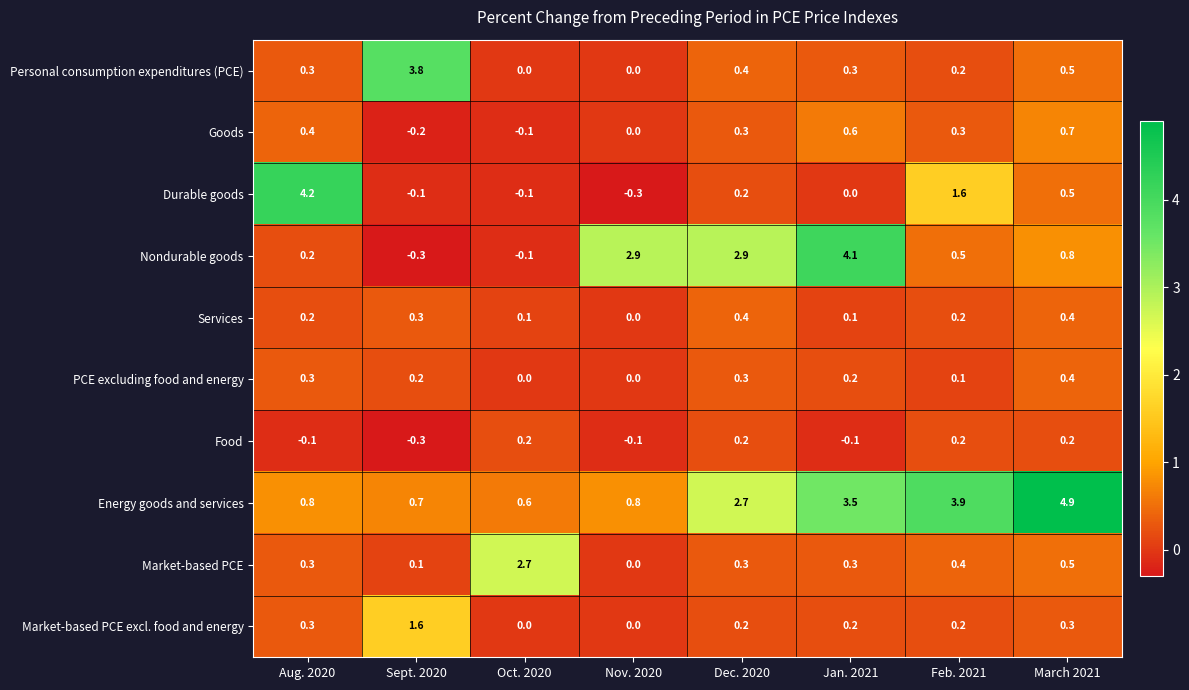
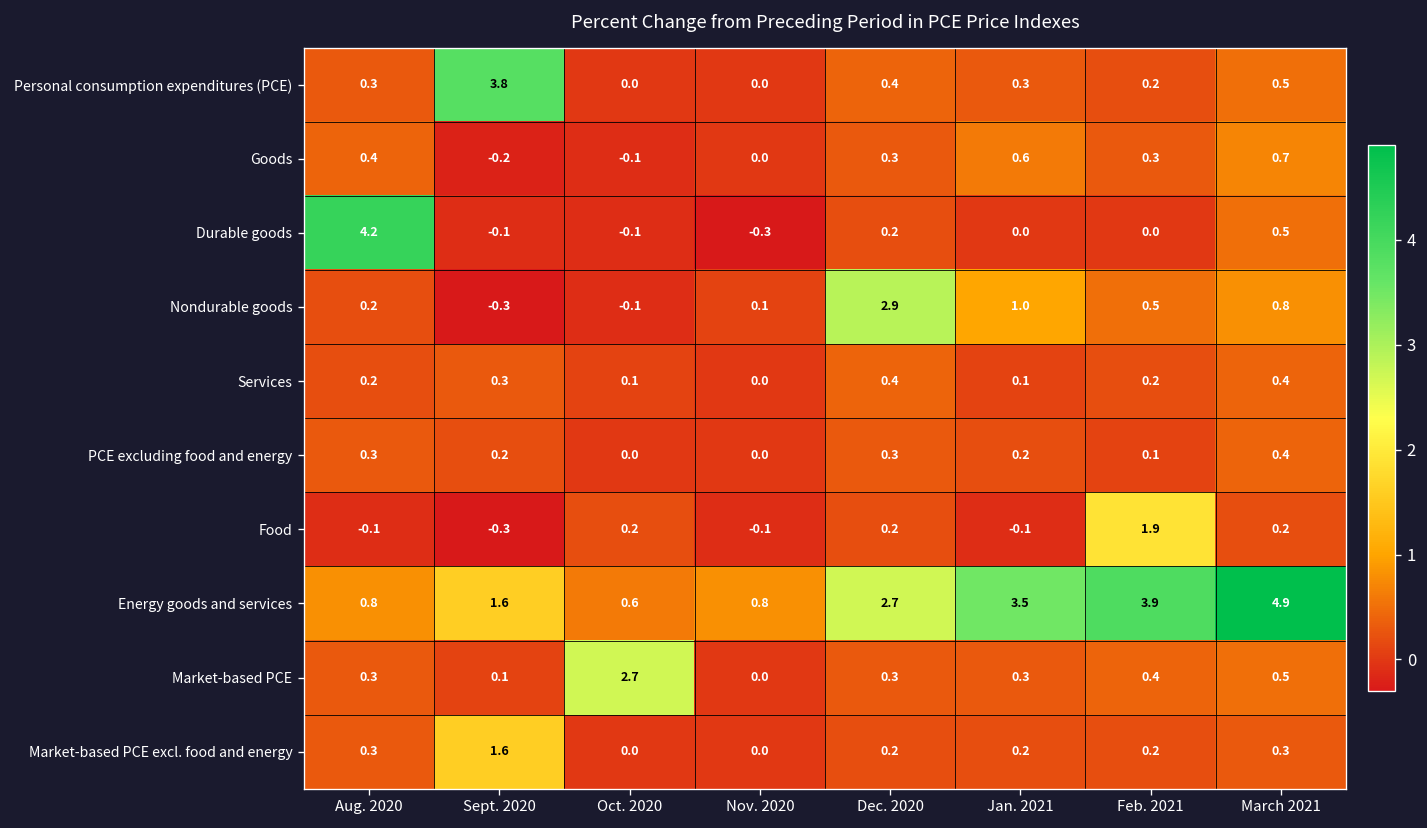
Durable goods, Feb. 2021: 1.6 -> 0.0
Nondurable goods, Nov. 2020: 2.9 -> 0.1
Nondurable goods, Jan. 2021: 4.1 -> 1.0
Food, Feb. 2021: 0.2 -> 1.9
Energy goods and services, Sept. 2020: 0.7 -> 1.6
